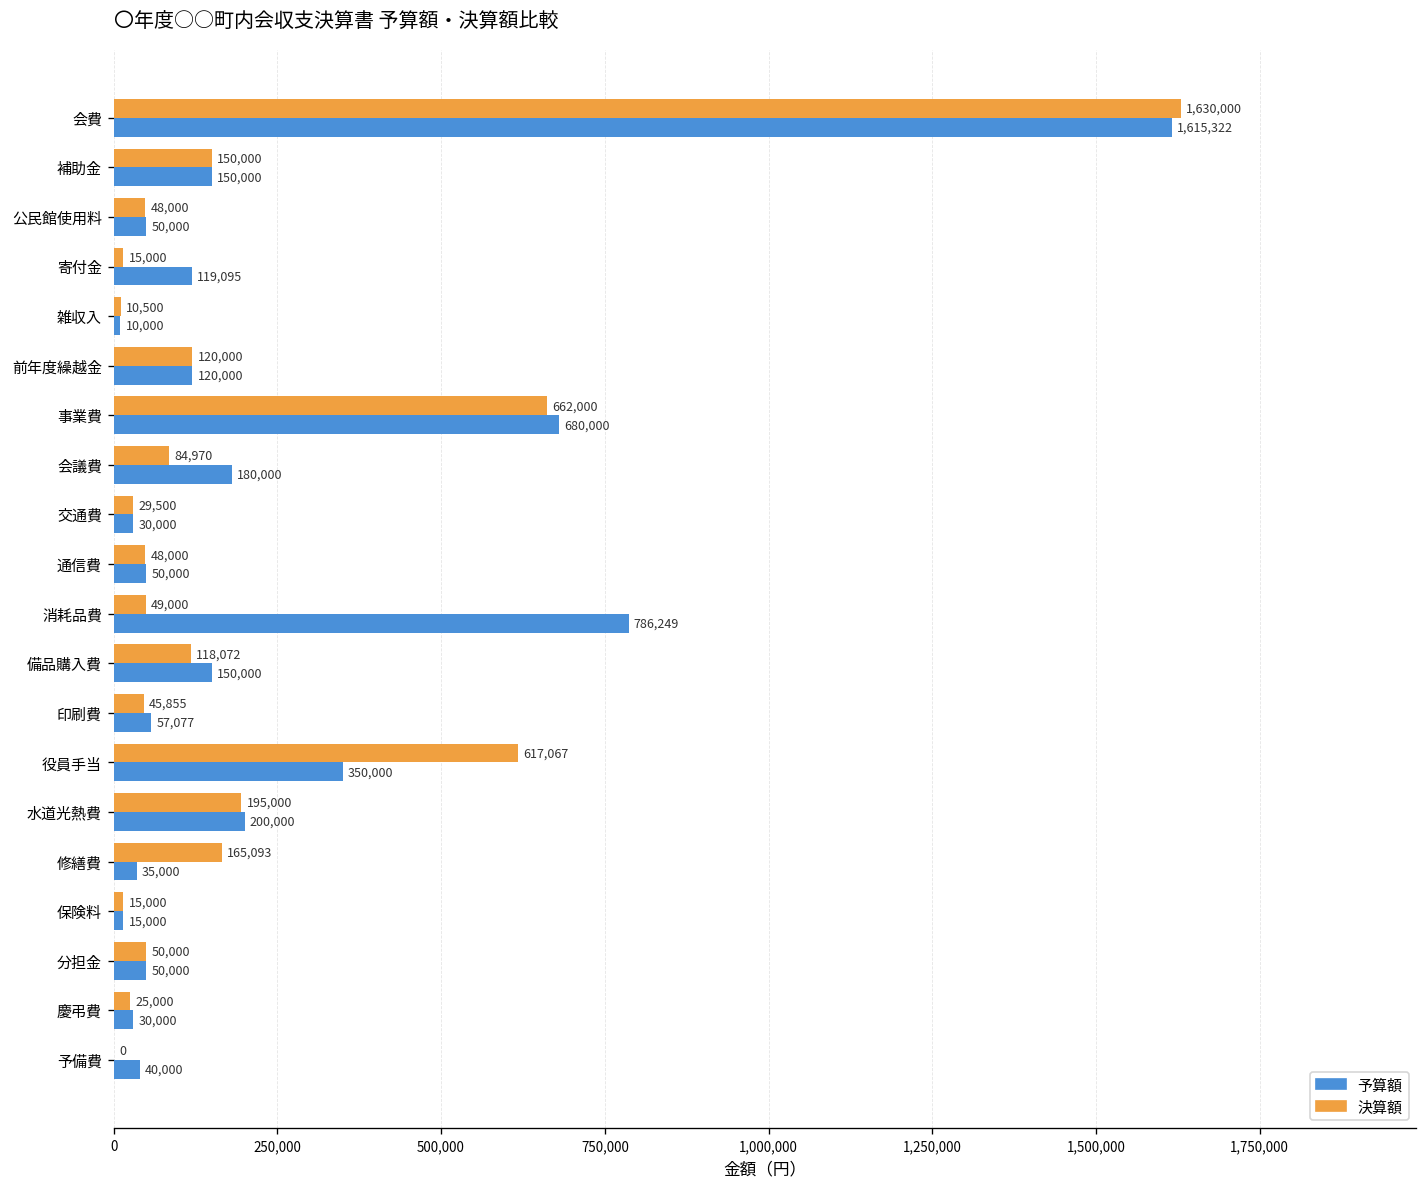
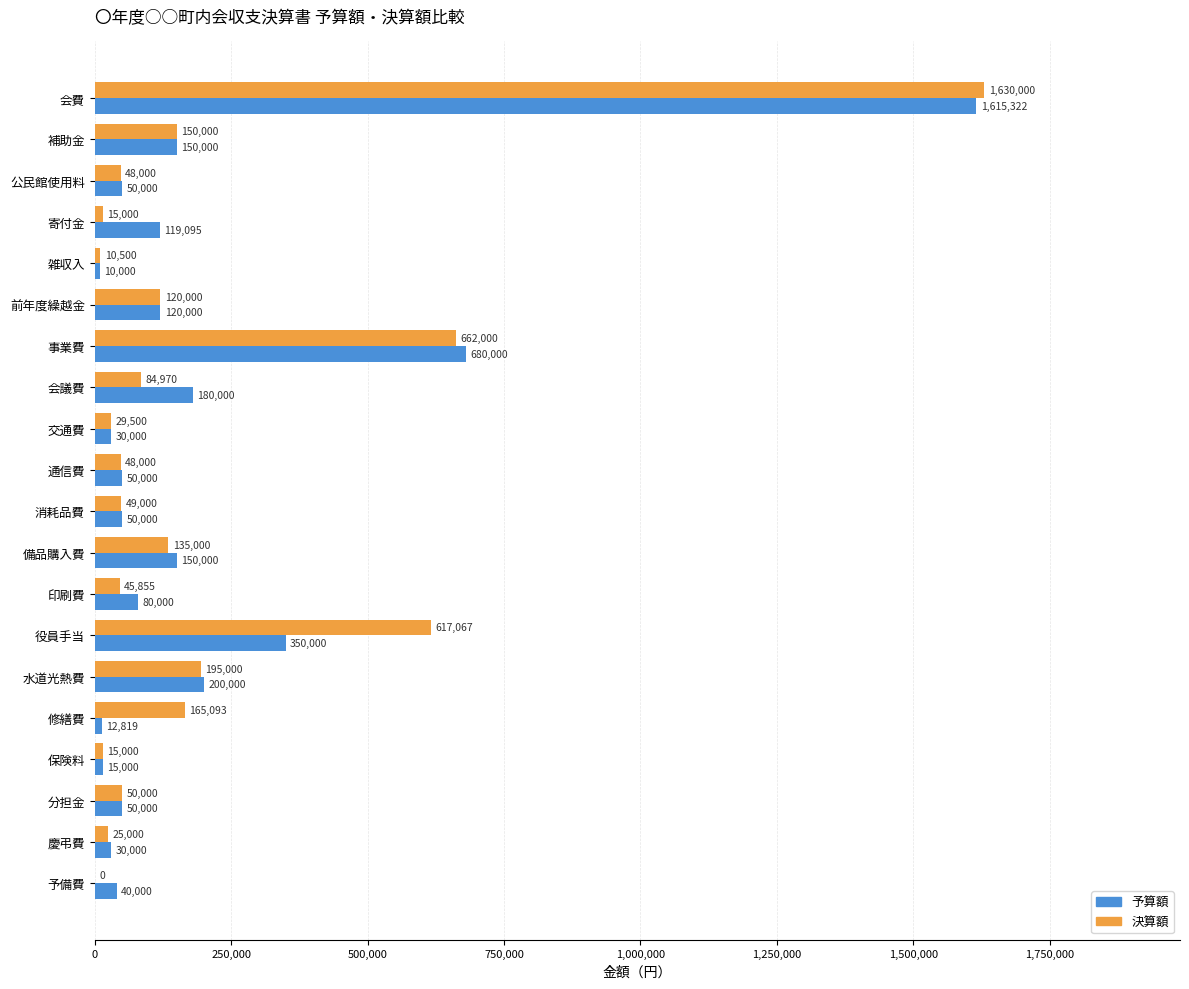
予算額, 消耗品費: 786,249 -> 50,000
決算額, 備品購入費: 118,072 -> 135,000
予算額, 印刷費: 57,077 -> 80,000
予算額, 修繕費: 35,000 -> 12,819
